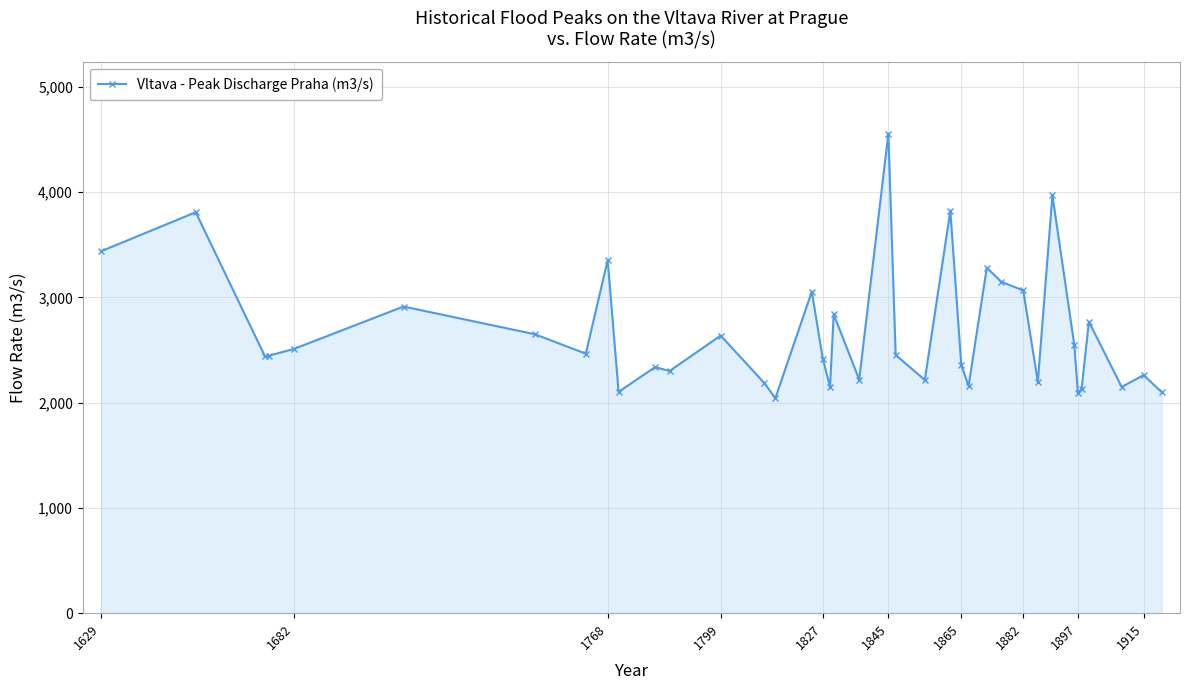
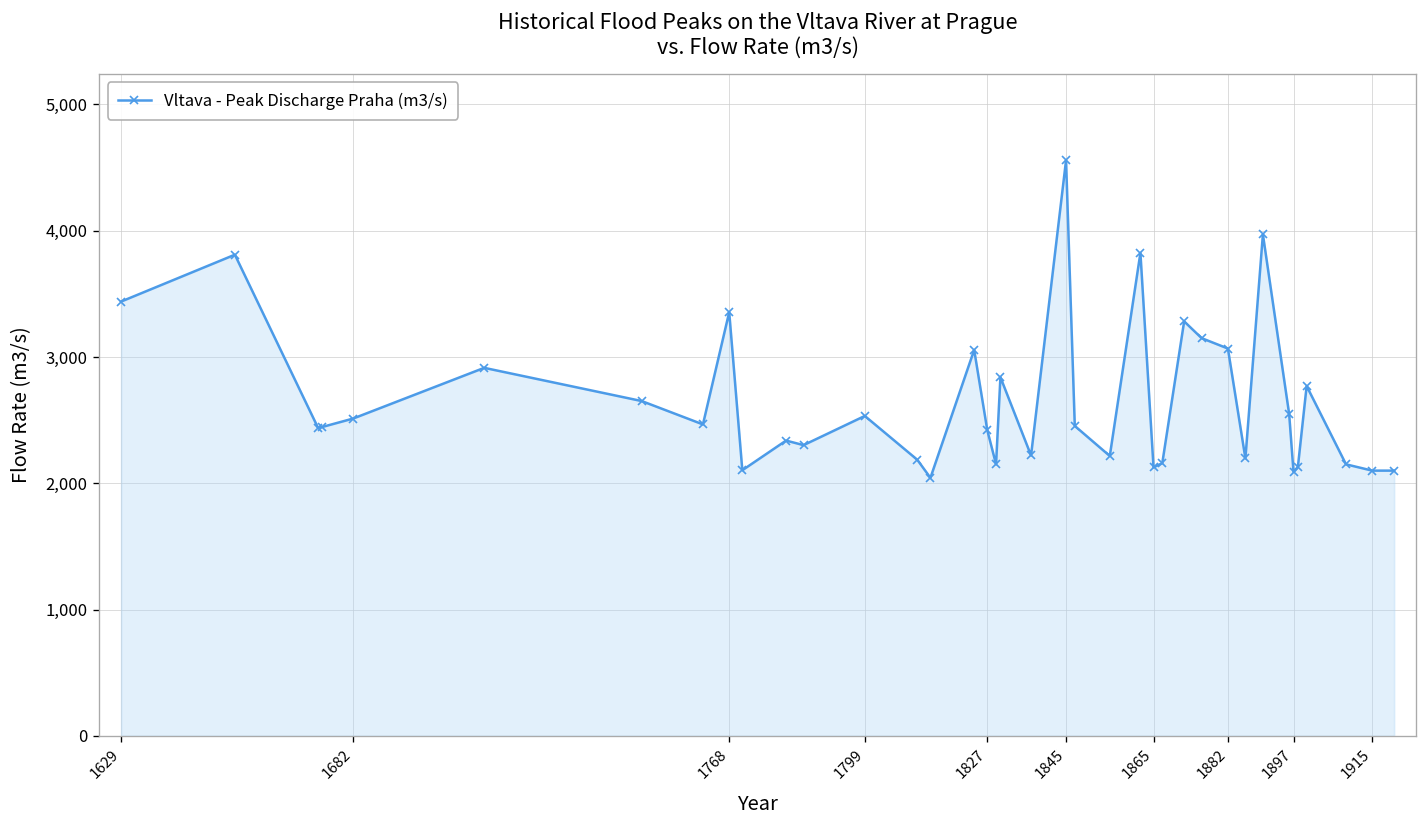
1799: 2,640 -> 2,530
1865: 2,360 -> 2,130
1915: 2,260 -> 2,100
